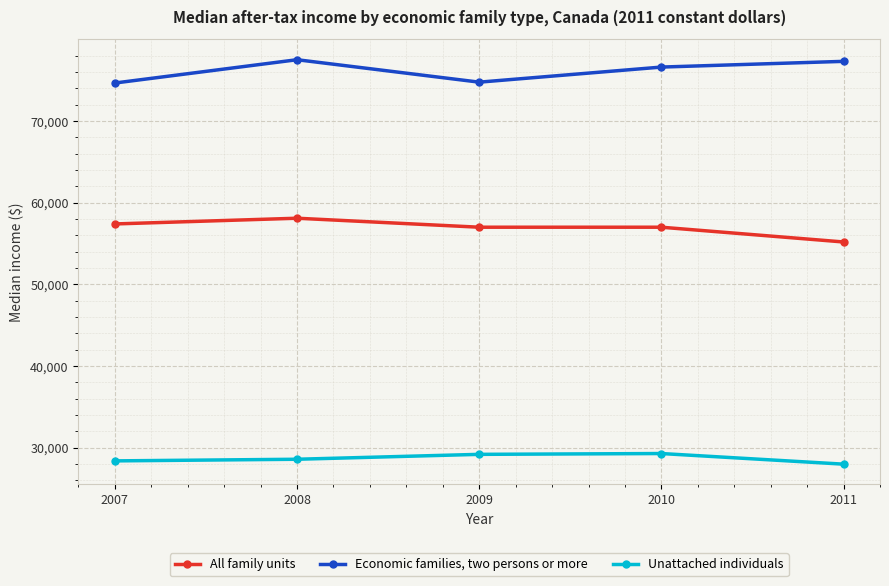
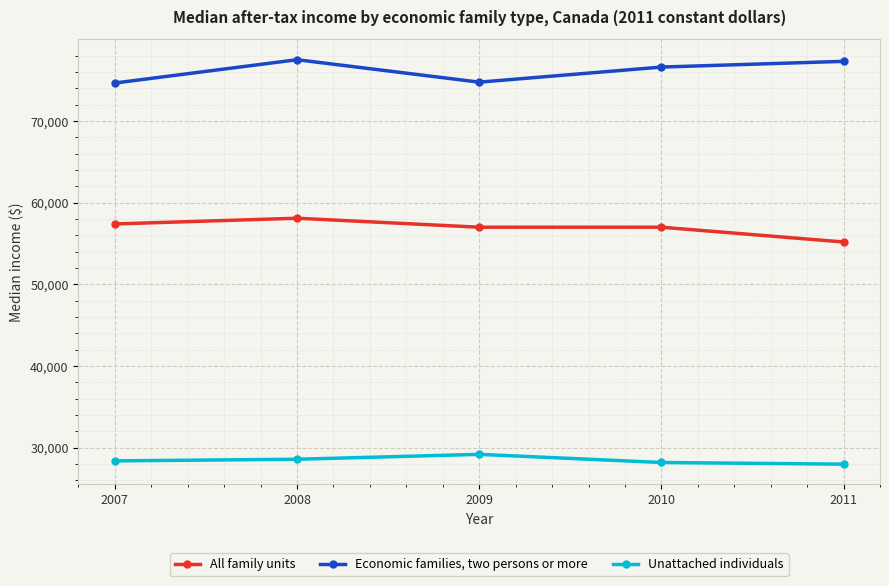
Unattached individuals, 2010: 29,000 -> 28,000
